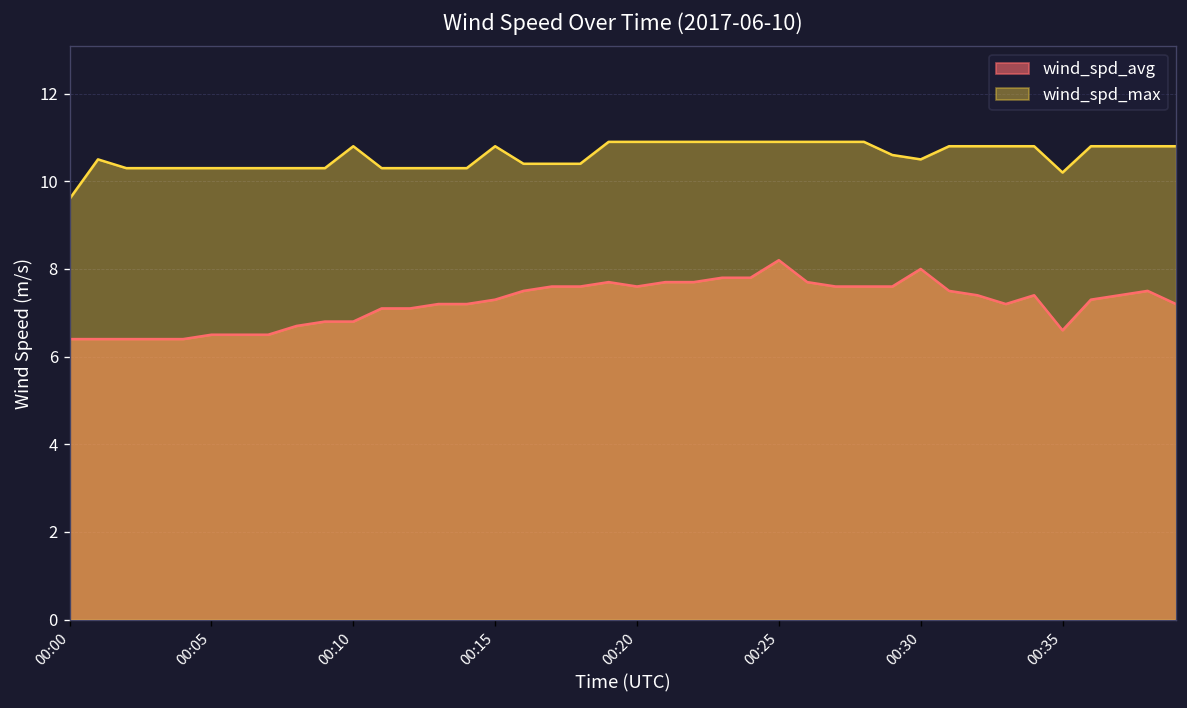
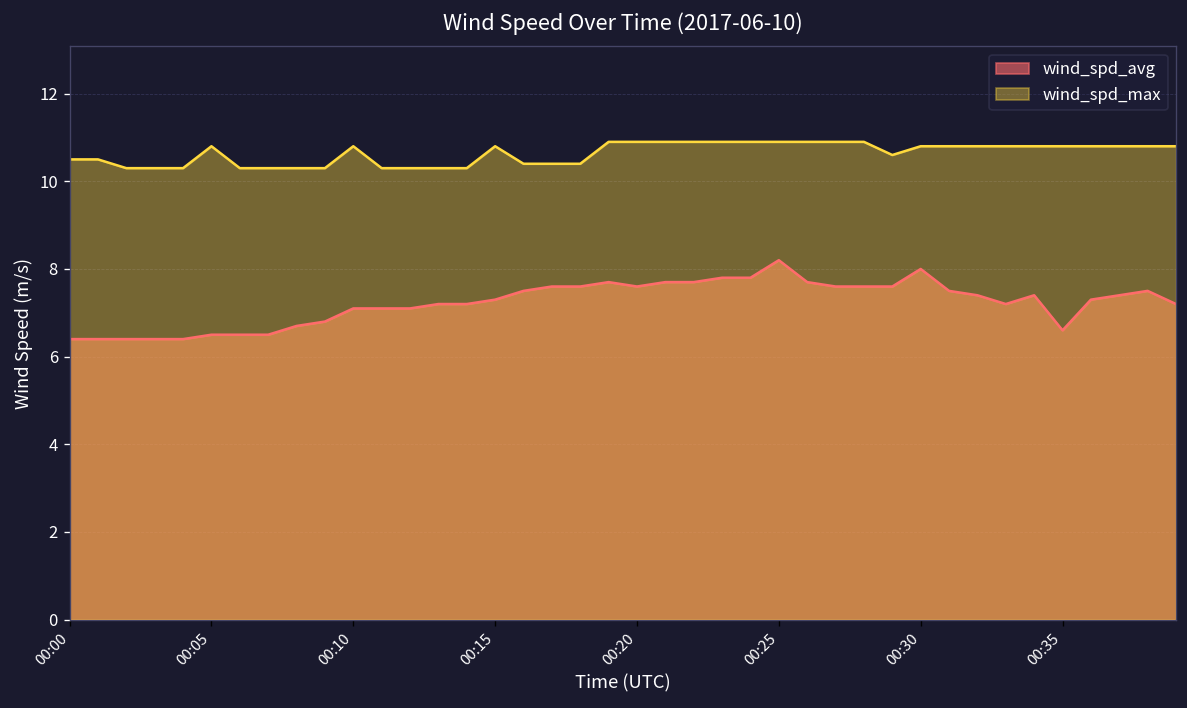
wind_spd_max, 00:00: 9.6 -> 10.5
wind_spd_max, 00:05: 10.3 -> 10.8
wind_spd_avg, 00:10: 6.8 -> 7.1
wind_spd_max, 00:30: 10.5 -> 10.8
wind_spd_max, 00:35: 10.2 -> 10.8
